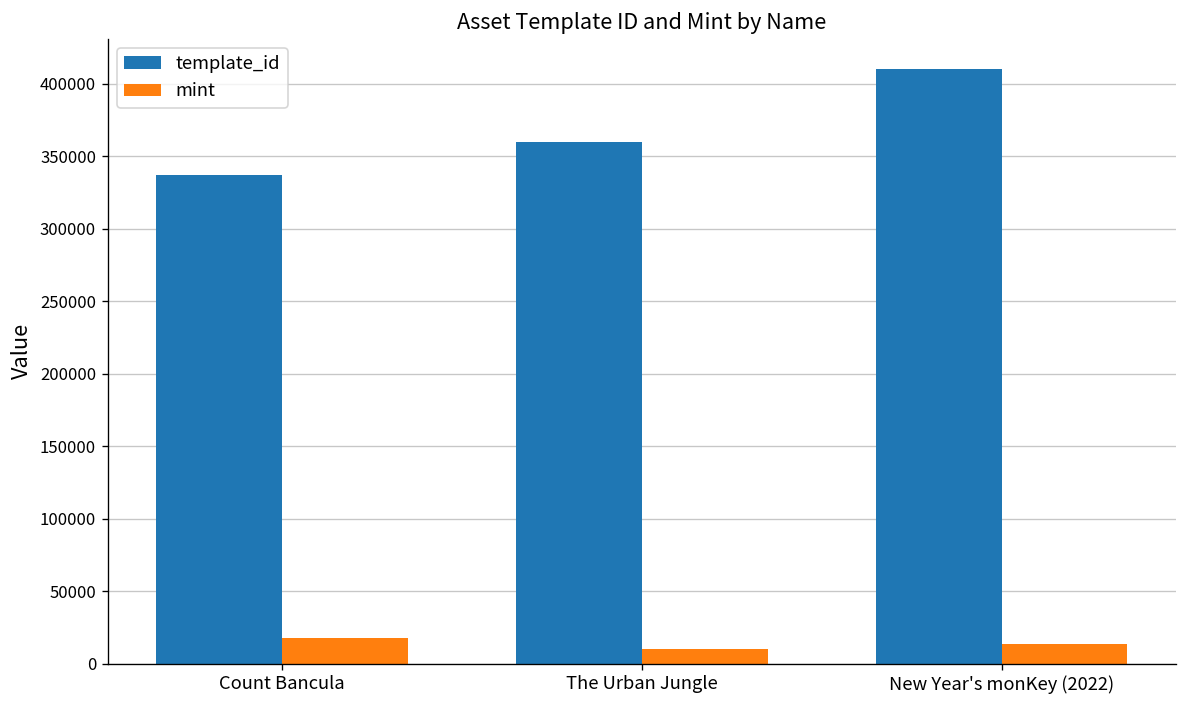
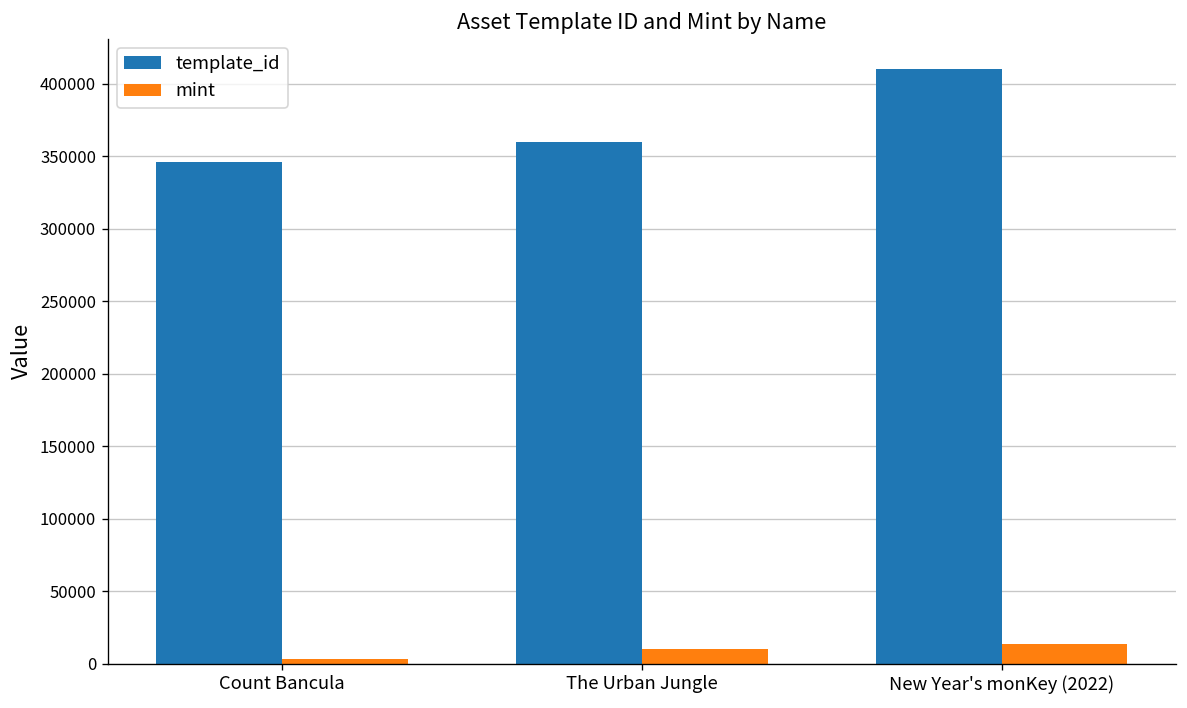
template_id, Count Bancula: 337000 -> 346000
mint, Count Bancula: 17000 -> 4000
